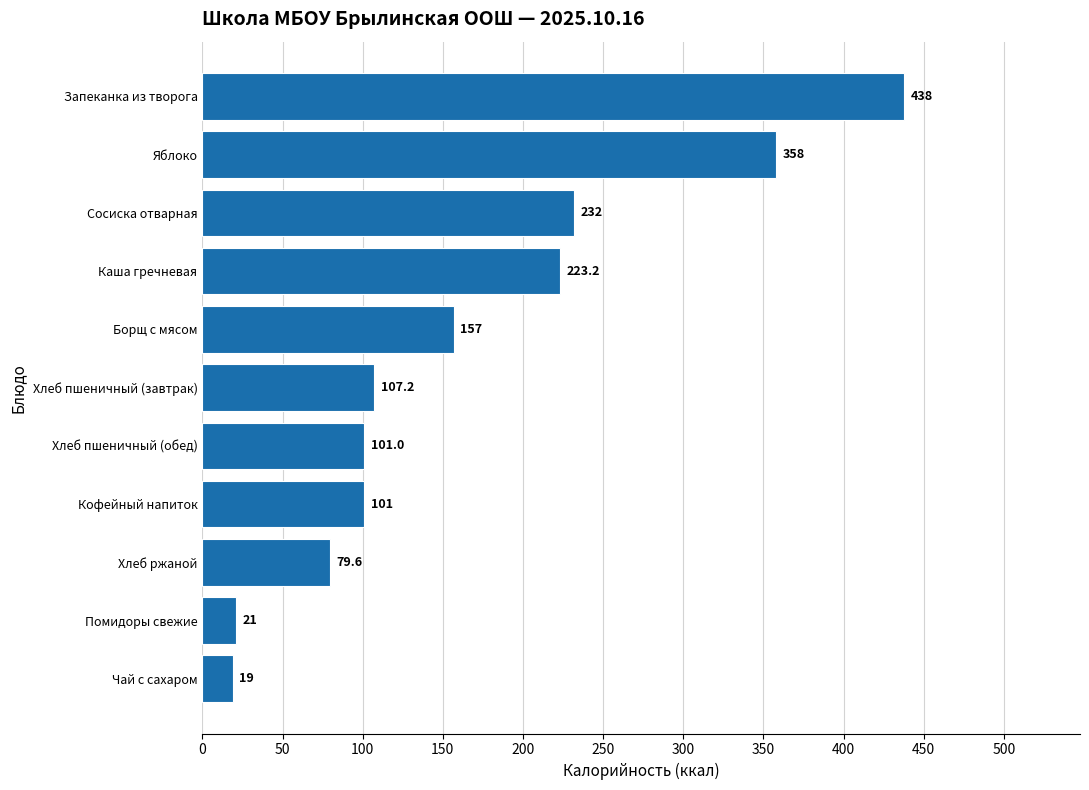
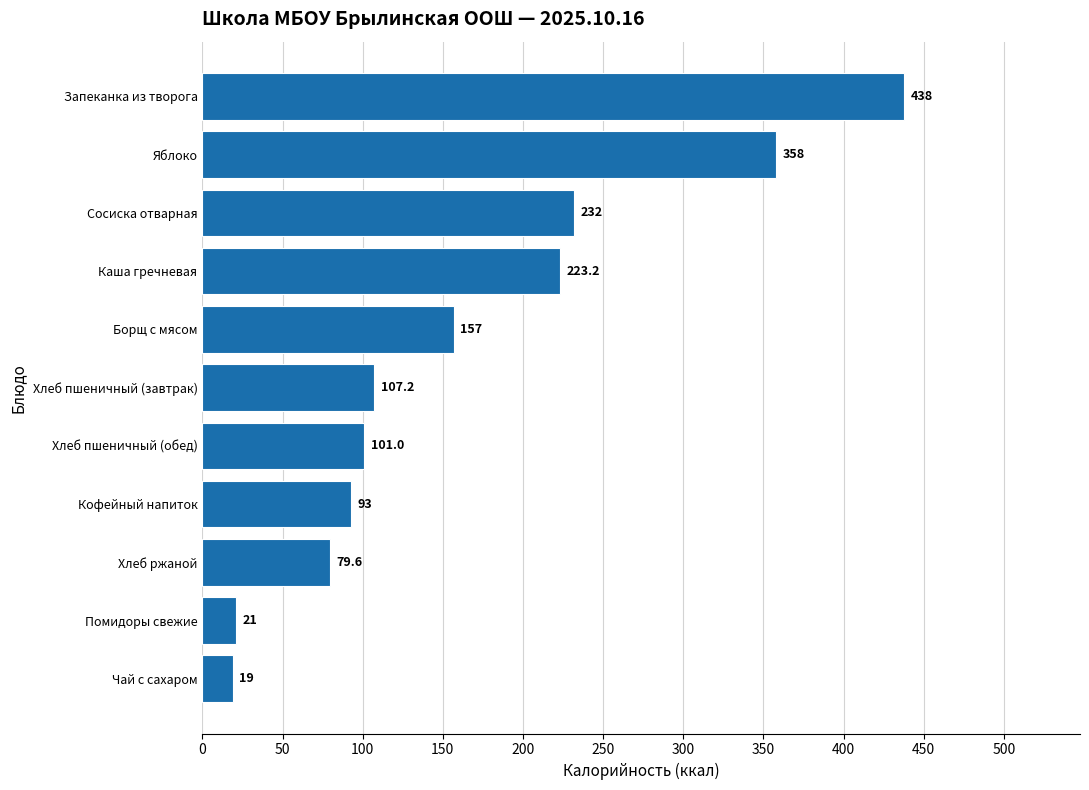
Кофейный напиток: 101 -> 93
